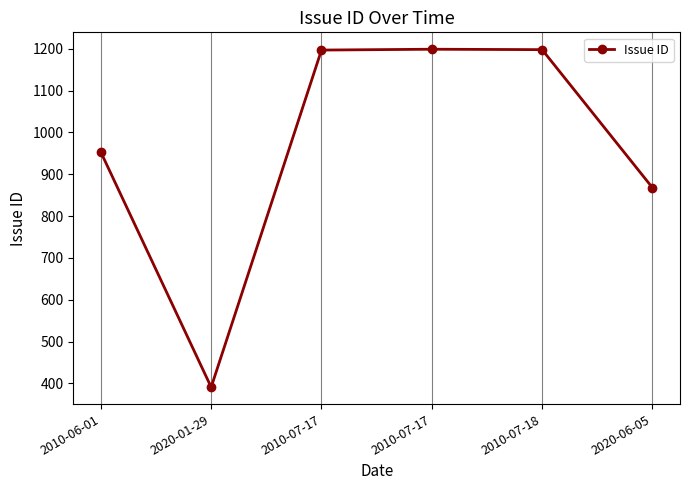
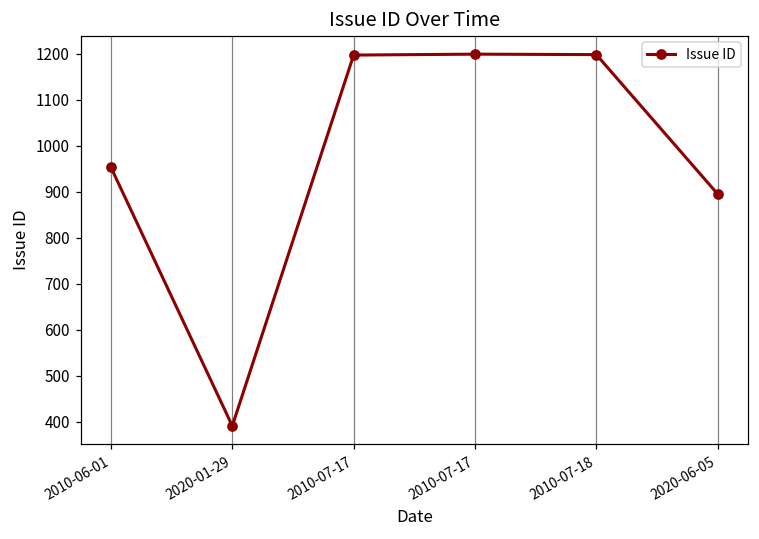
2020-06-05: 870 -> 900
